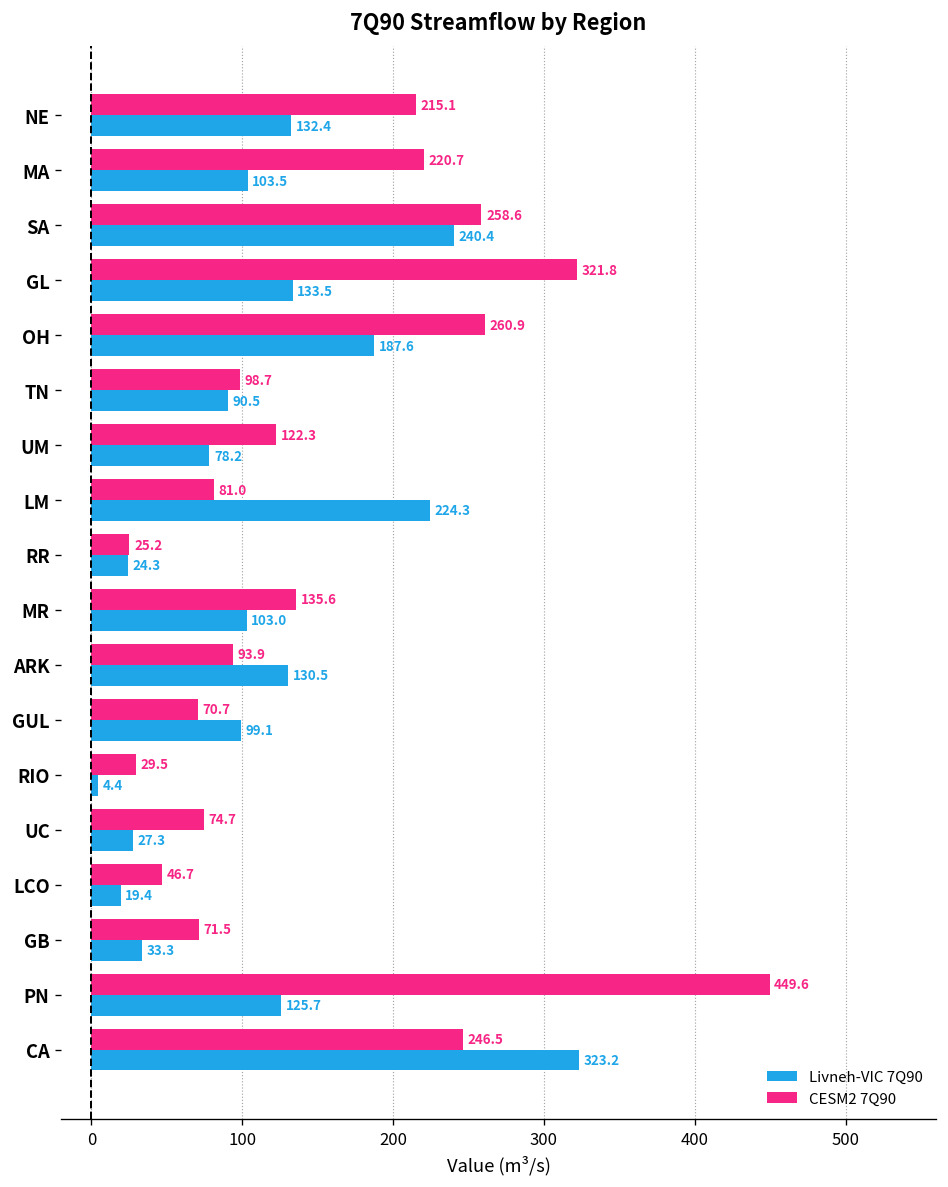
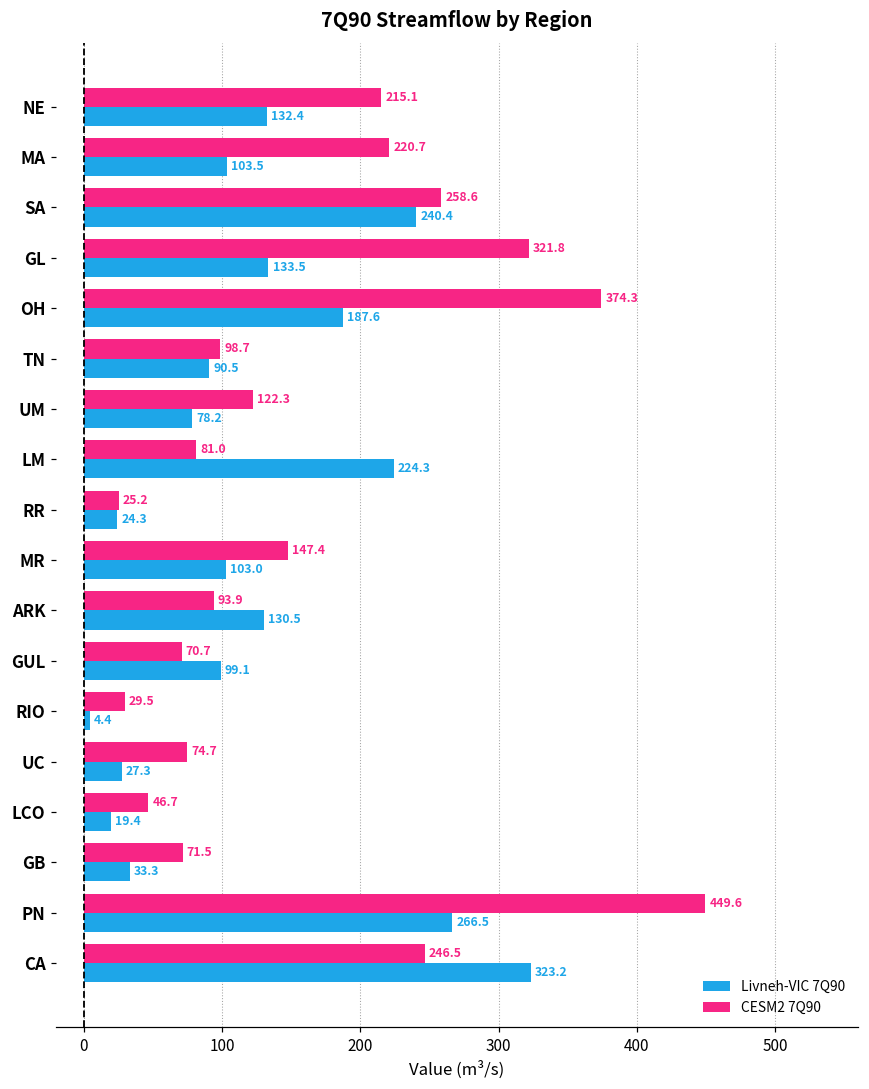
CESM2 7Q90, OH: 260.9 -> 374.3
CESM2 7Q90, MR: 135.6 -> 147.4
Livneh-VIC 7Q90, PN: 125.7 -> 266.5
